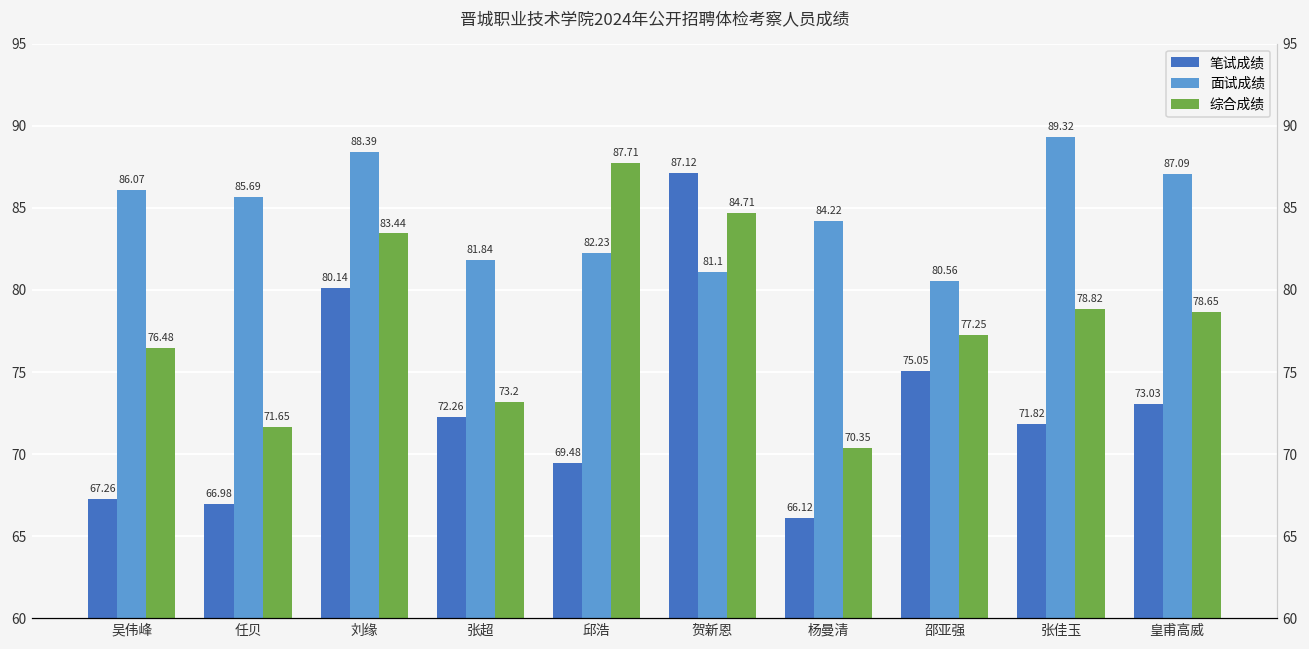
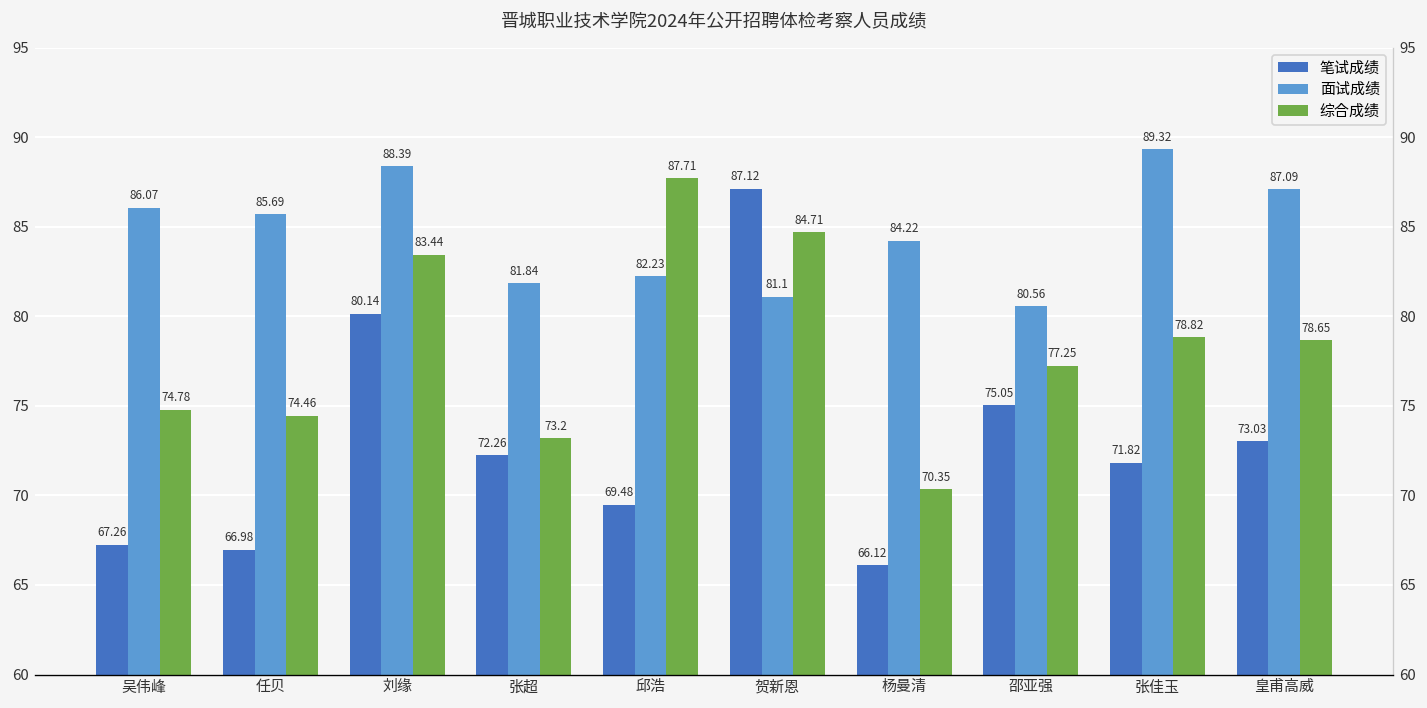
综合成绩, 吴伟峰: 76.48 -> 74.78
综合成绩, 任贝: 71.65 -> 74.46
